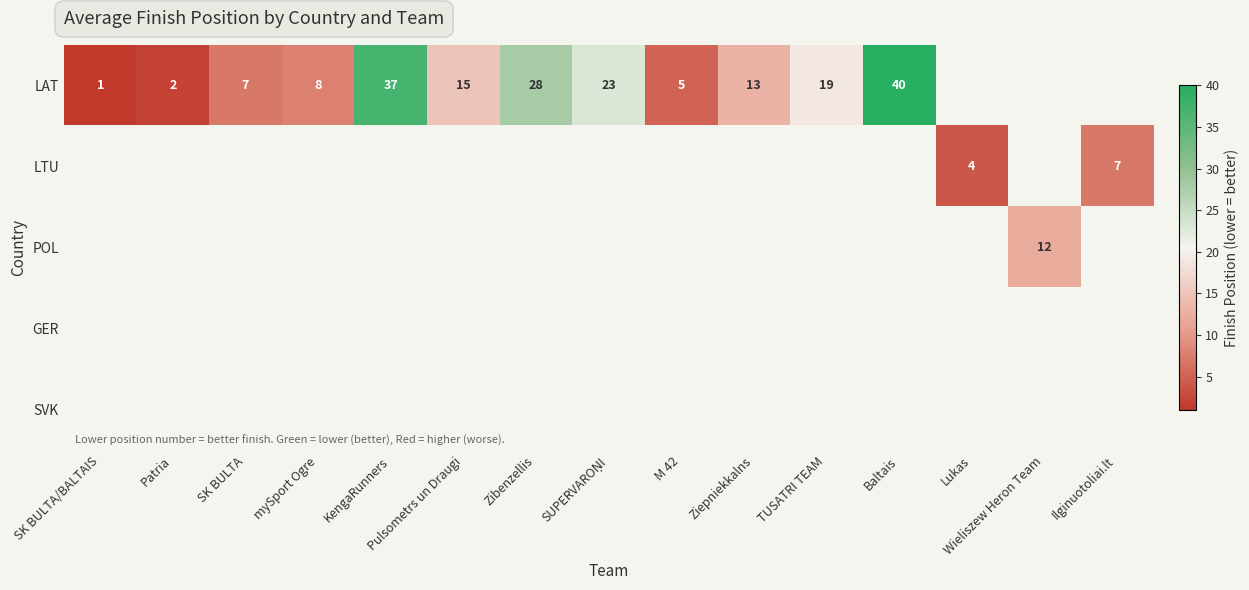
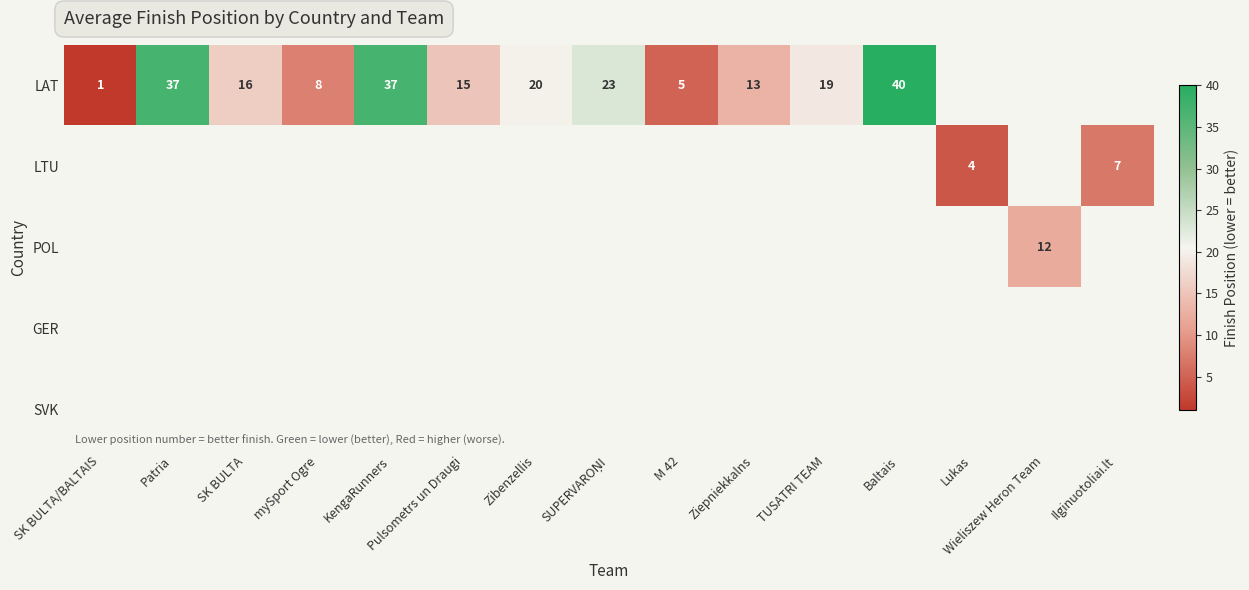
LAT, Patria: 2 -> 37
LAT, SK BULTA: 7 -> 16
LAT, Zibenzellis: 28 -> 20
